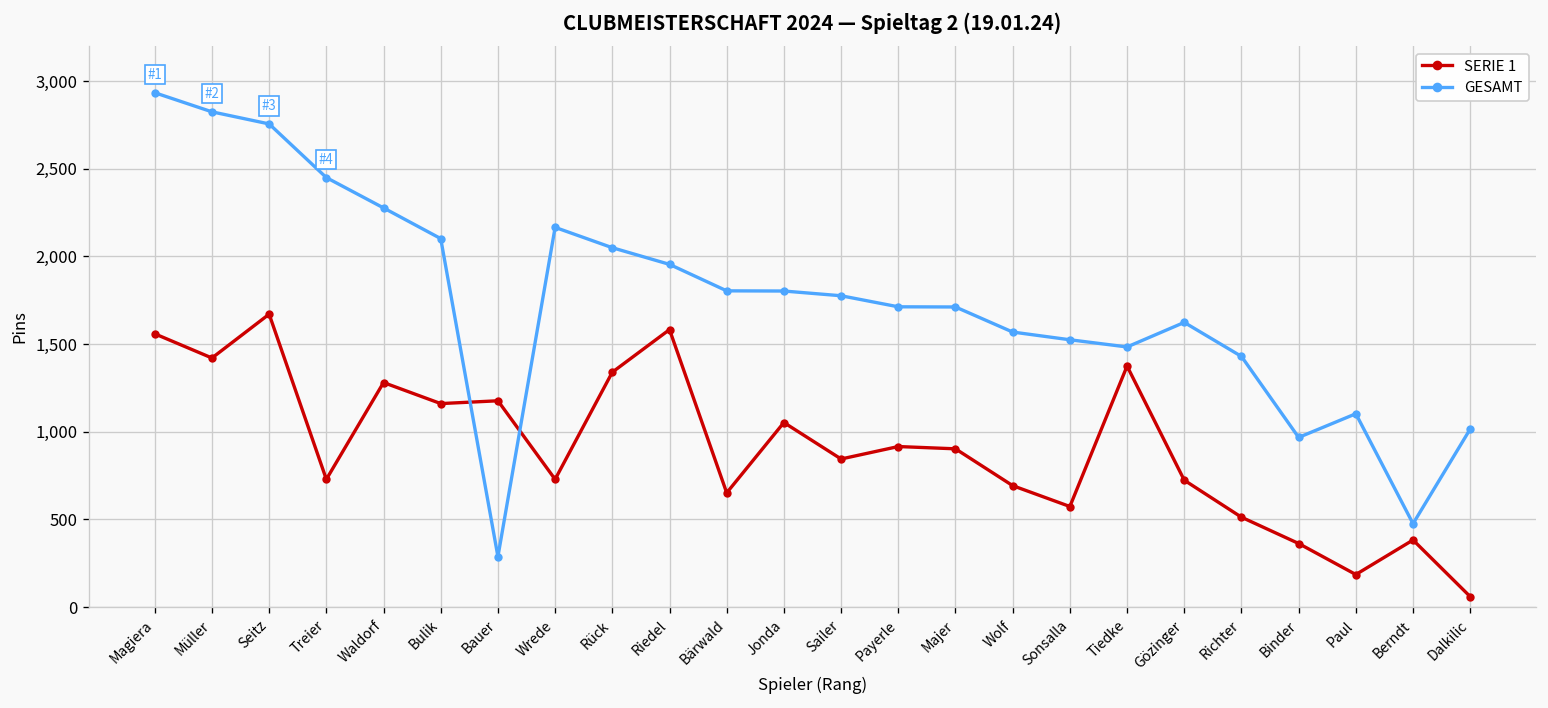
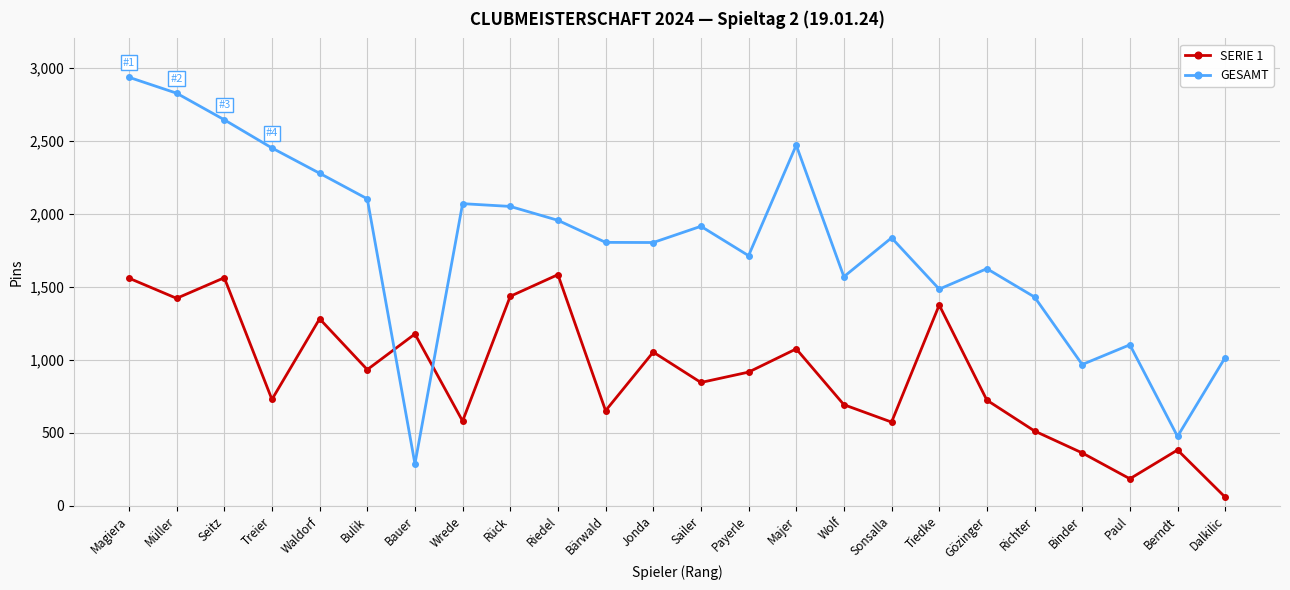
SERIE 1, Seitz: 1,670 -> 1,560
GESAMT, Seitz: 2,760 -> 2,640
SERIE 1, Bulik: 1,160 -> 930
SERIE 1, Wrede: 730 -> 580
GESAMT, Wrede: 2,170 -> 2,070
SERIE 1, Rück: 1,340 -> 1,440
GESAMT, Sailer: 1,780 -> 1,910
SERIE 1, Majer: 900 -> 1,080
GESAMT, Majer: 1,710 -> 2,470
GESAMT, Sonsalla: 1,530 -> 1,840
